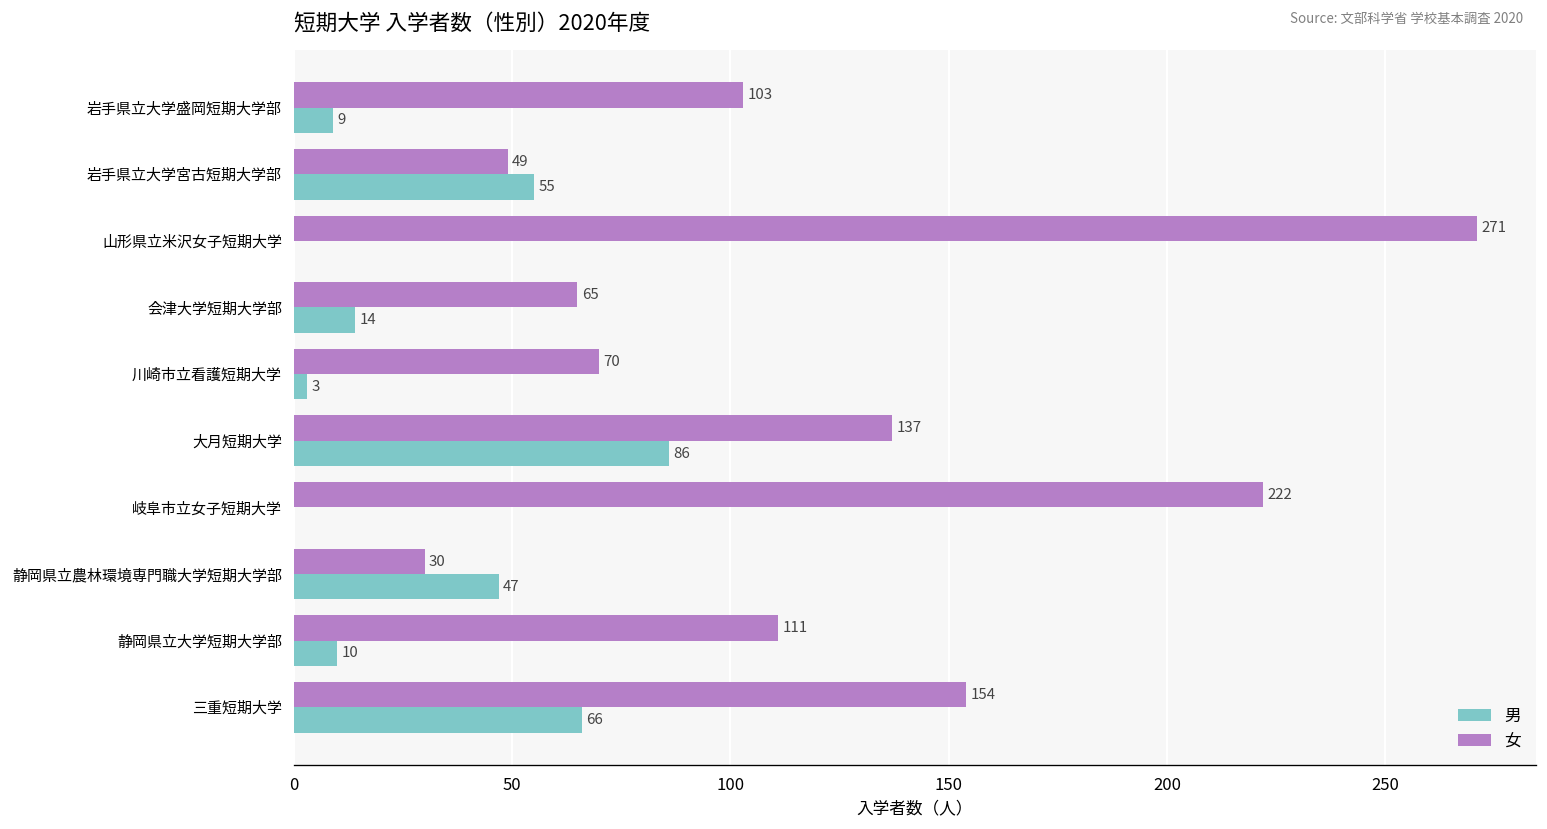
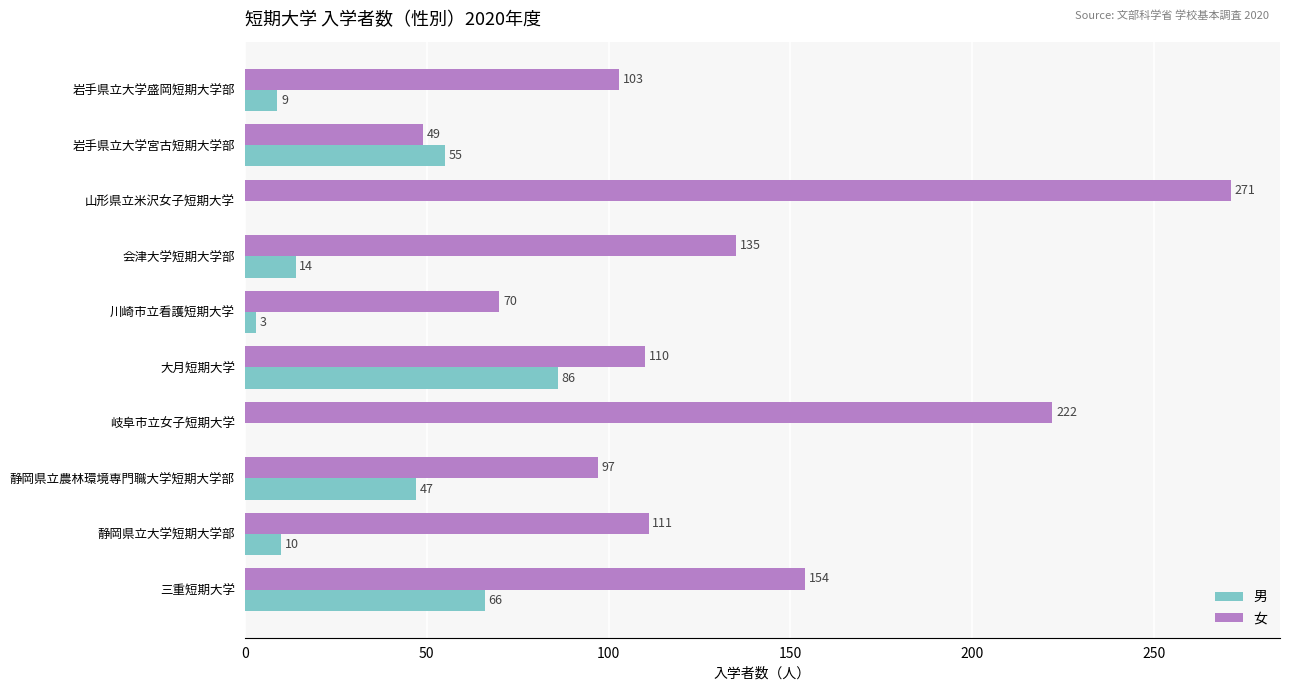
女, 会津大学短期大学部: 65 -> 135
女, 大月短期大学: 137 -> 110
女, 静岡県立農林環境専門職大学短期大学部: 30 -> 97
